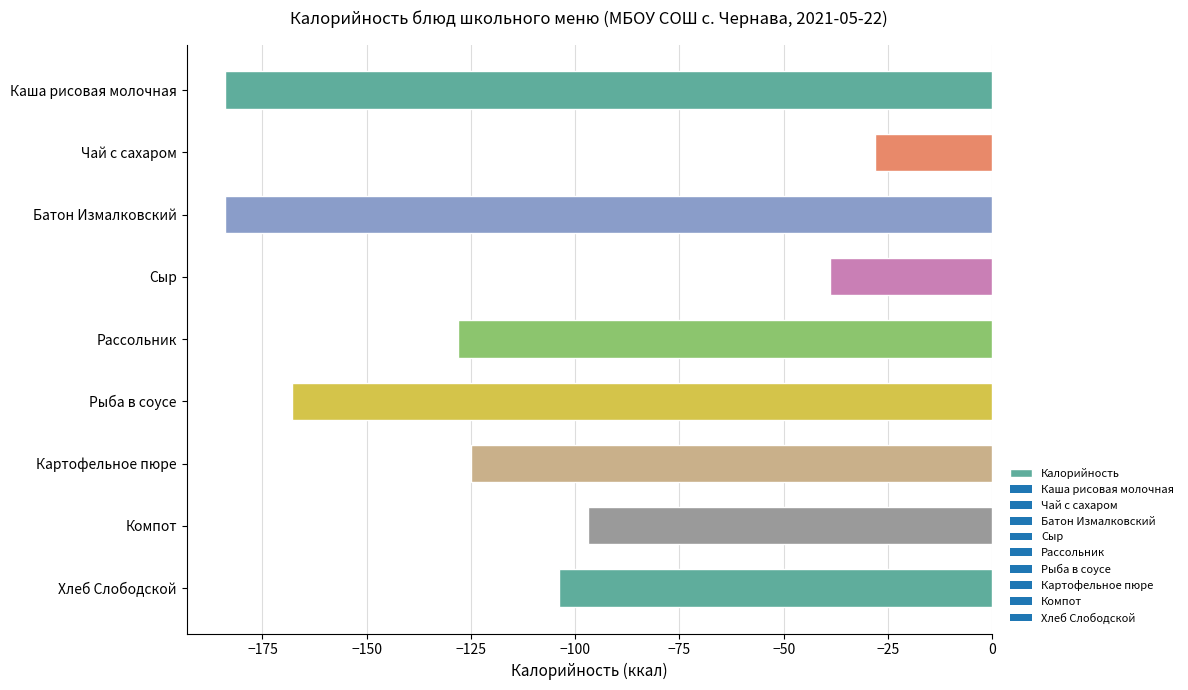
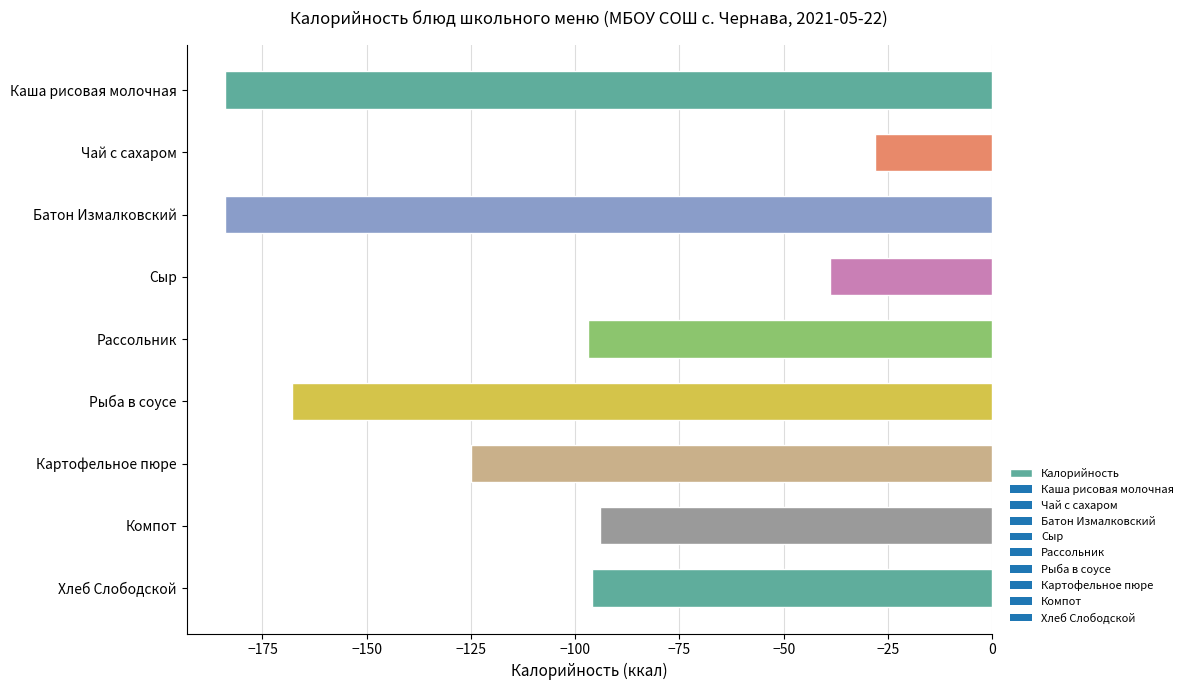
Рассольник: -128 -> -97
Компот: -97 -> -94
Хлеб Слободской: -104 -> -96
